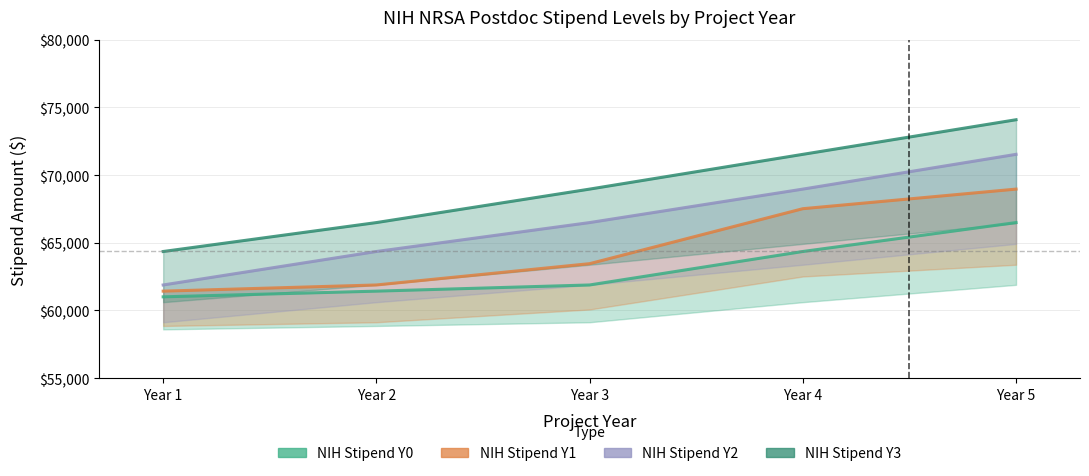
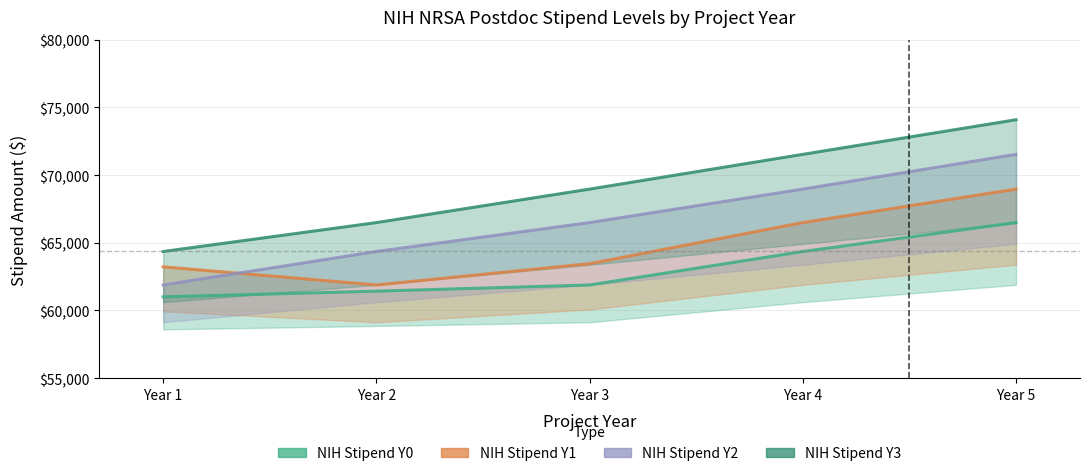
NIH Stipend Y1, Year 1: $61,400 -> $63,200
NIH Stipend Y1, Year 4: $67,500 -> $66,500
